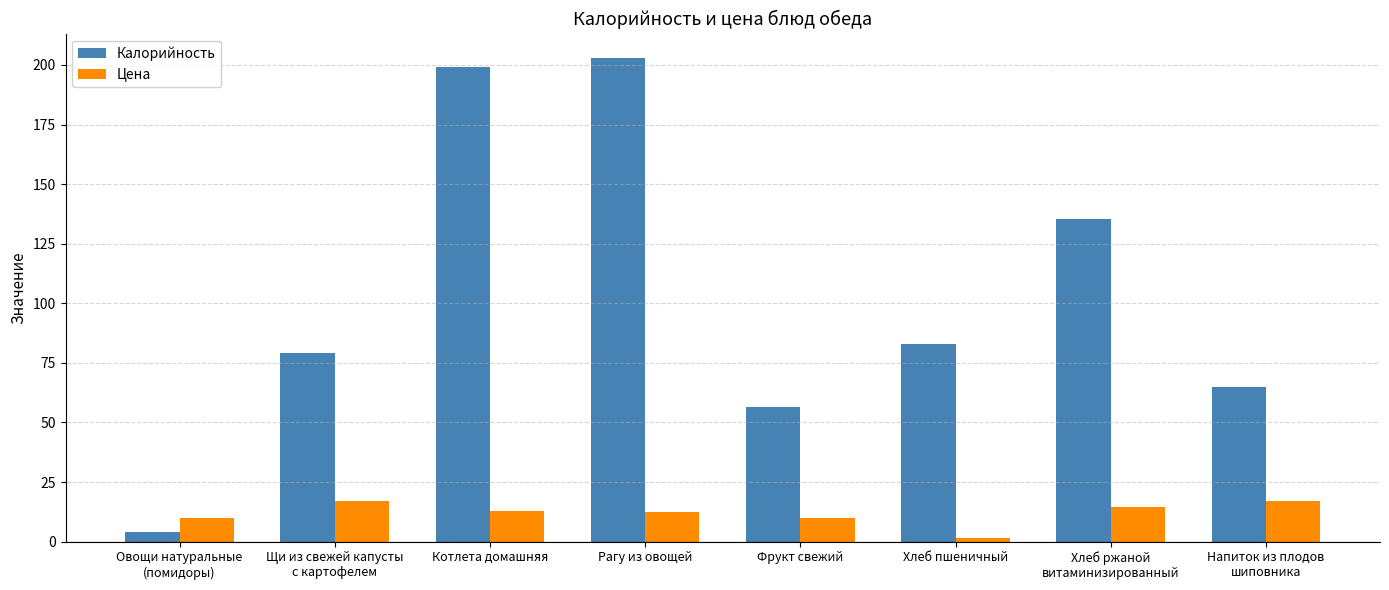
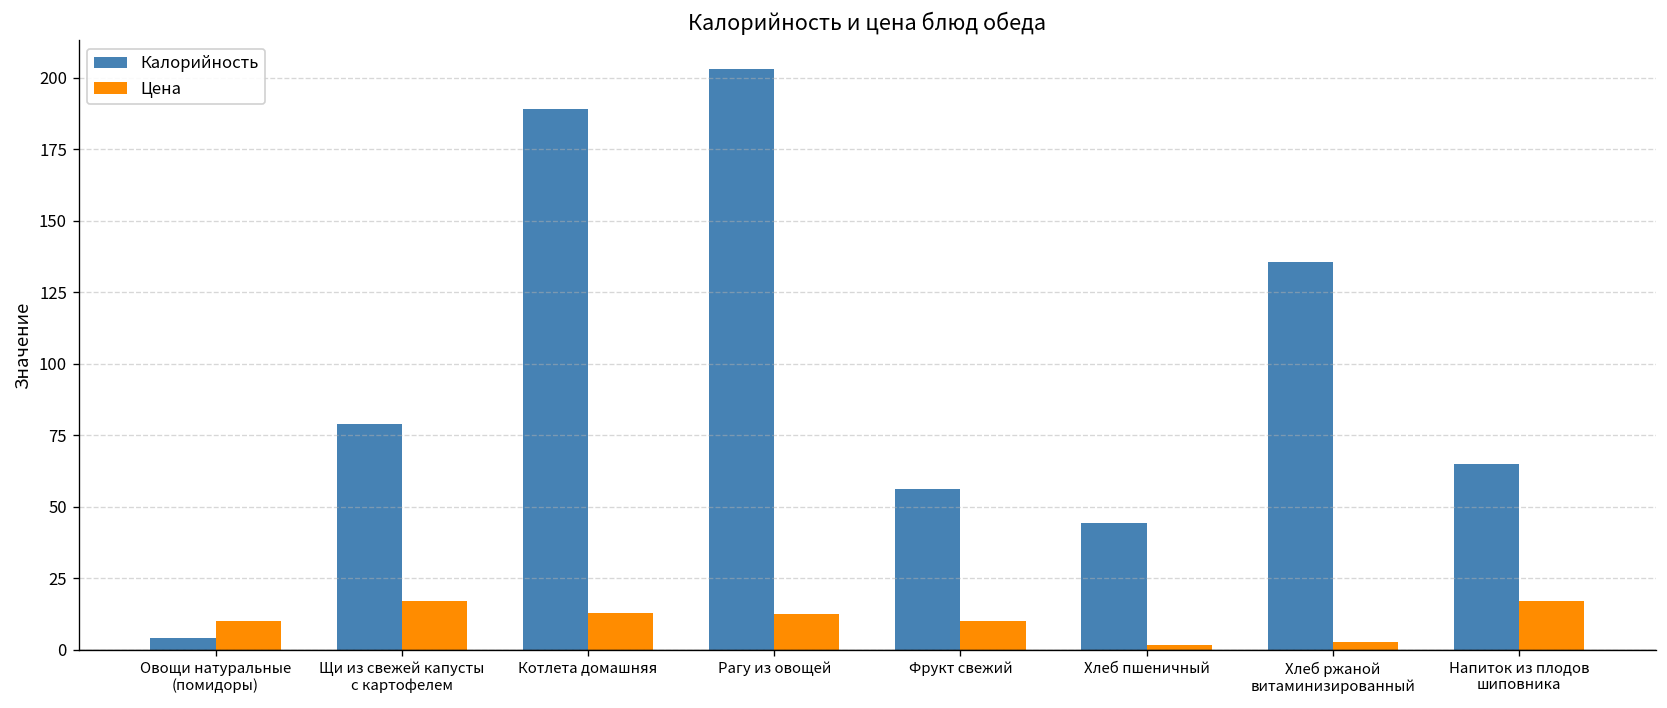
Калорийность, Котлета домашняя: 199 -> 189
Калорийность, Хлеб пшеничный: 83 -> 45
Цена, Хлеб ржаной витаминизированный: 14 -> 3
